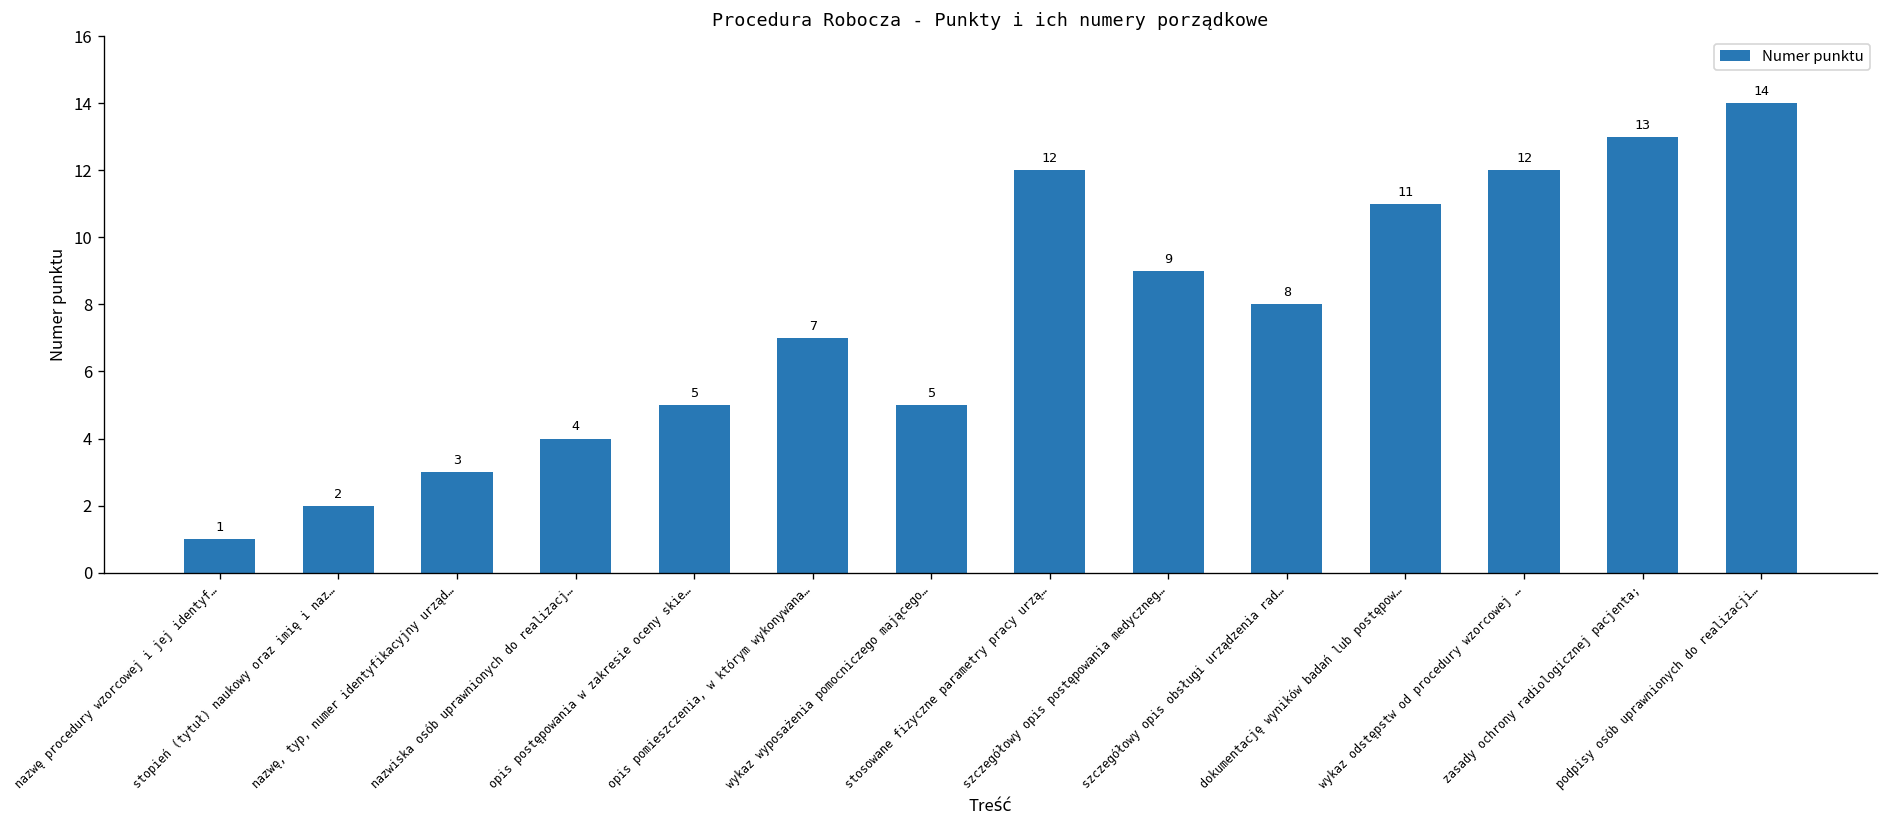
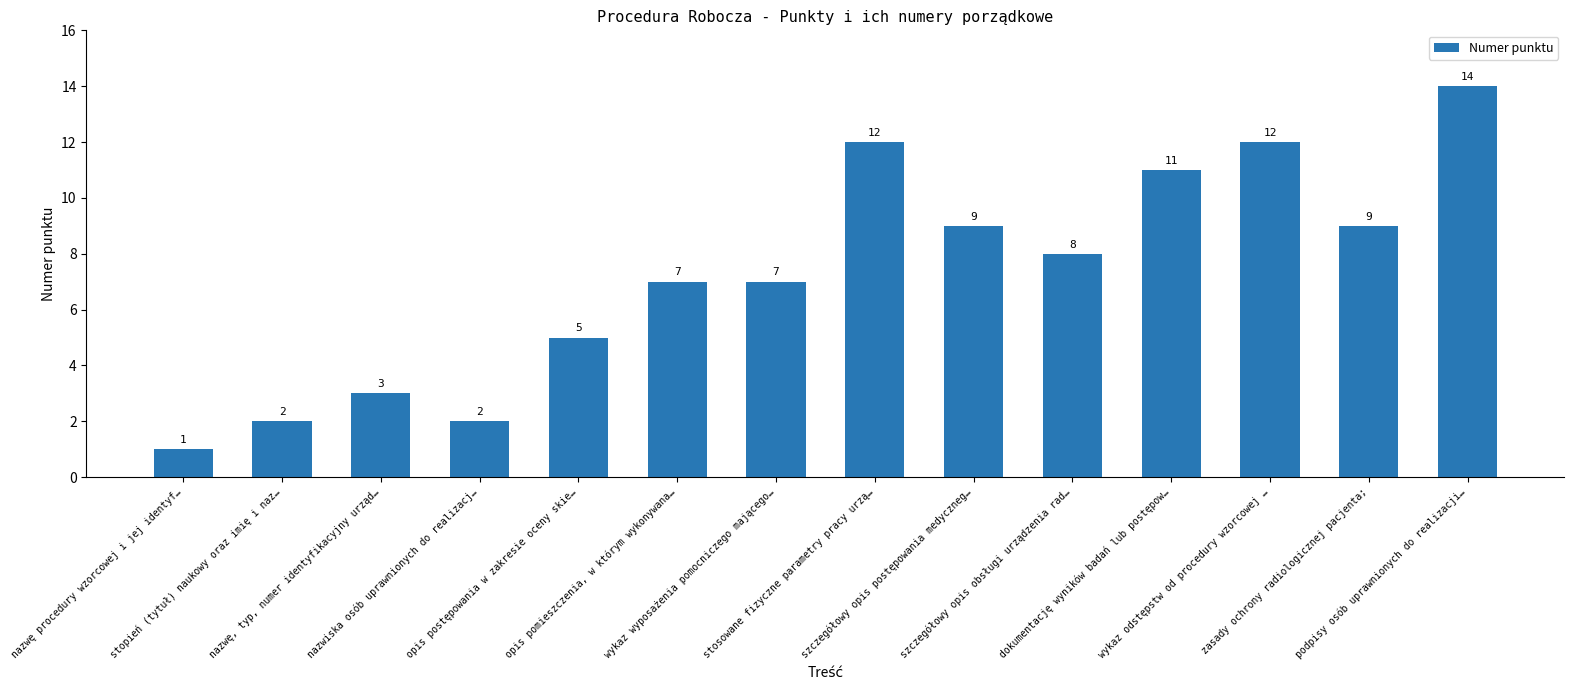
nazwiska osób uprawnionych do realizacj…: 4 -> 2
wykaz wyposażenia pomocniczego mającego…: 5 -> 7
zasady ochrony radiologicznej pacjenta;: 13 -> 9
